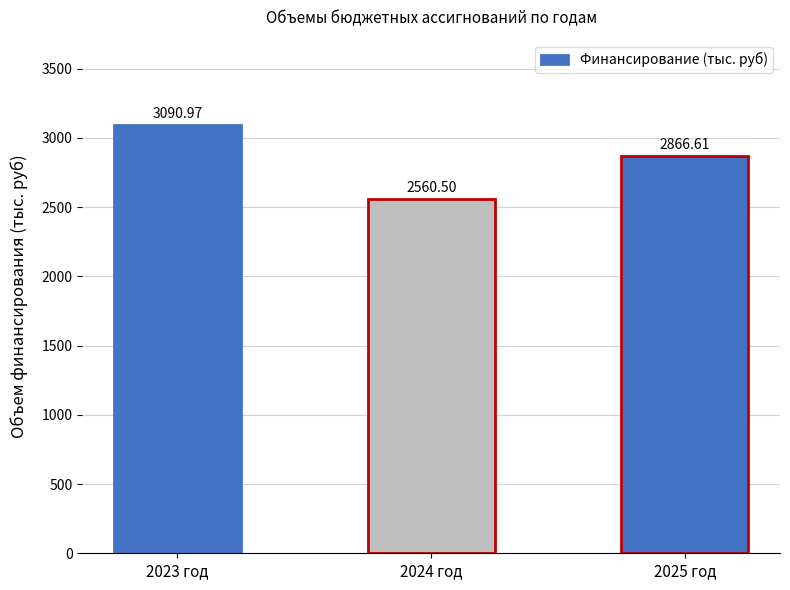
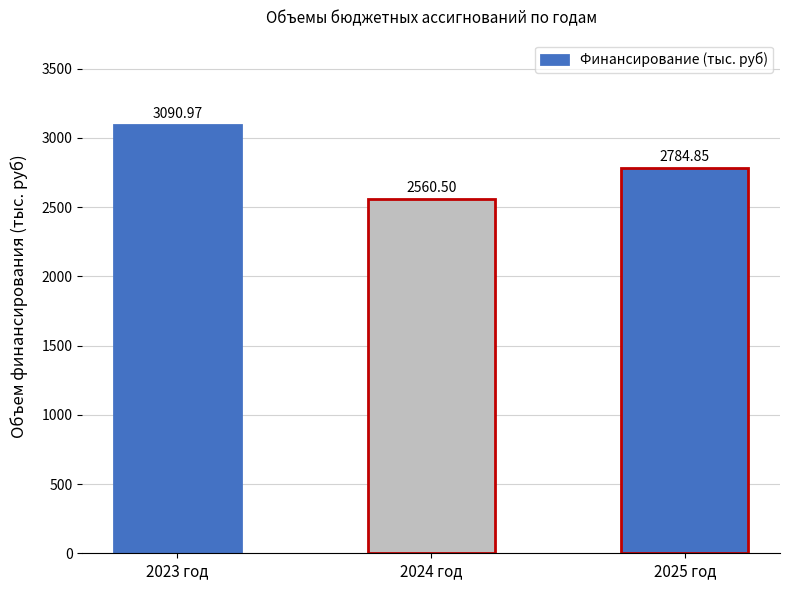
2025 год: 2866.61 -> 2784.85
